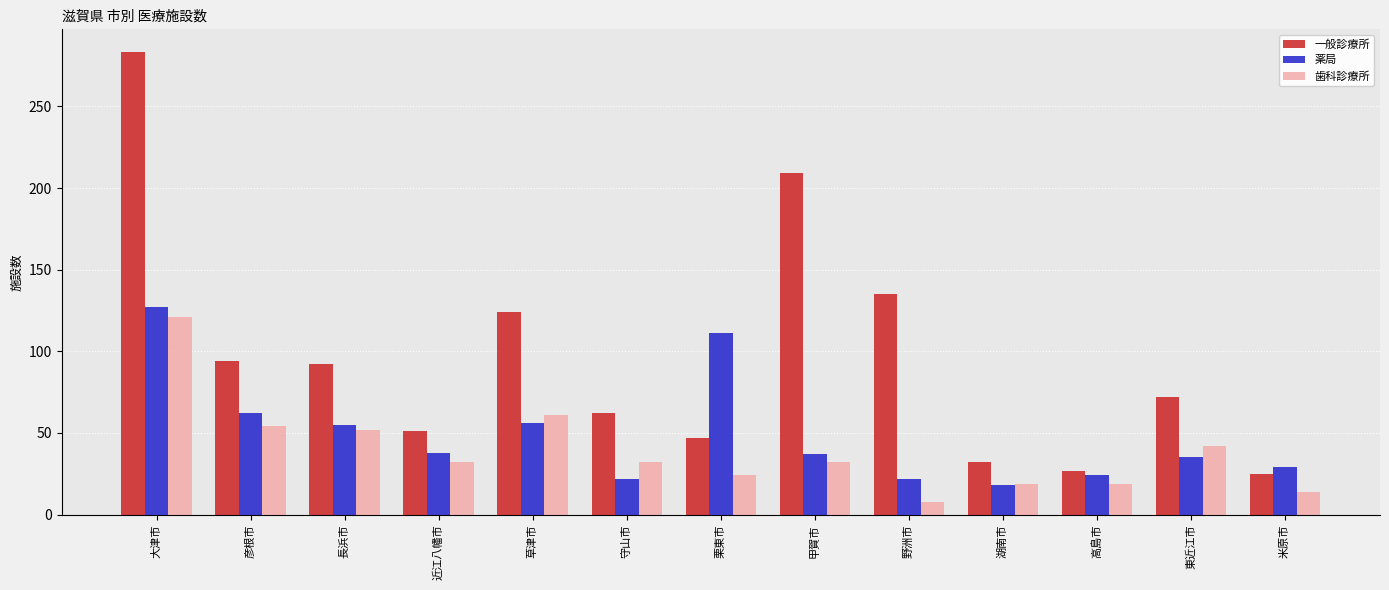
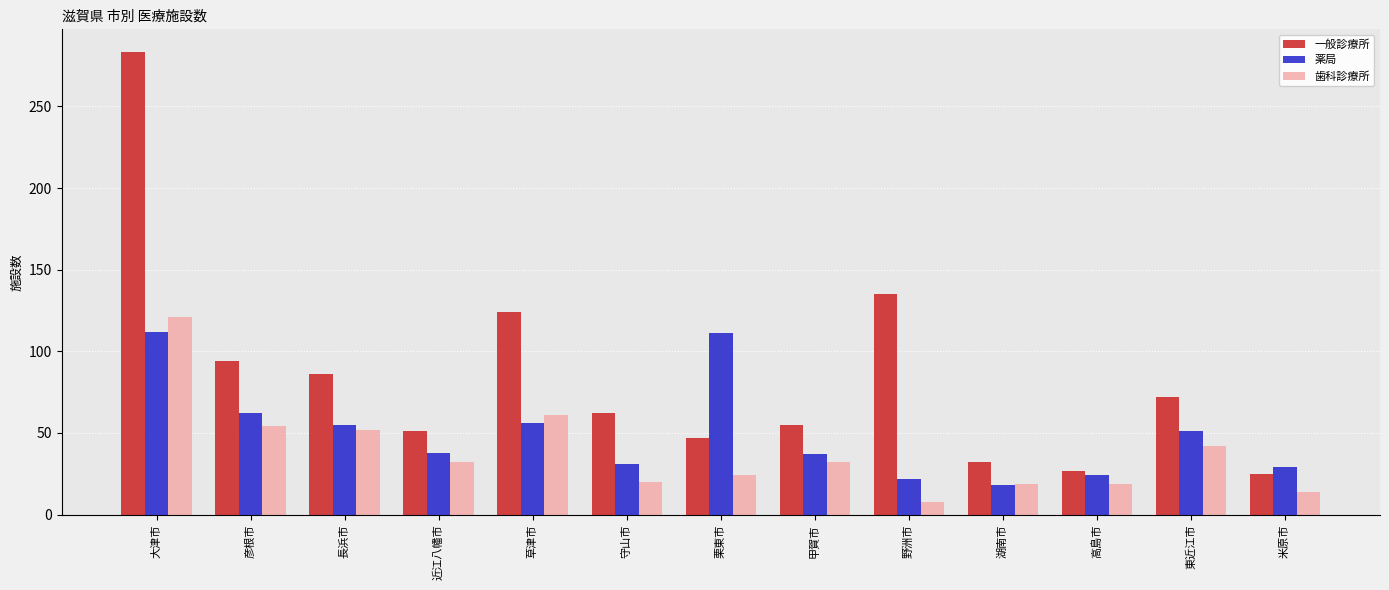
薬局, 大津市: 127 -> 112
一般診療所, 長浜市: 92 -> 86
薬局, 守山市: 22 -> 31
歯科診療所, 守山市: 32 -> 20
一般診療所, 甲賀市: 209 -> 55
薬局, 東近江市: 35 -> 51
